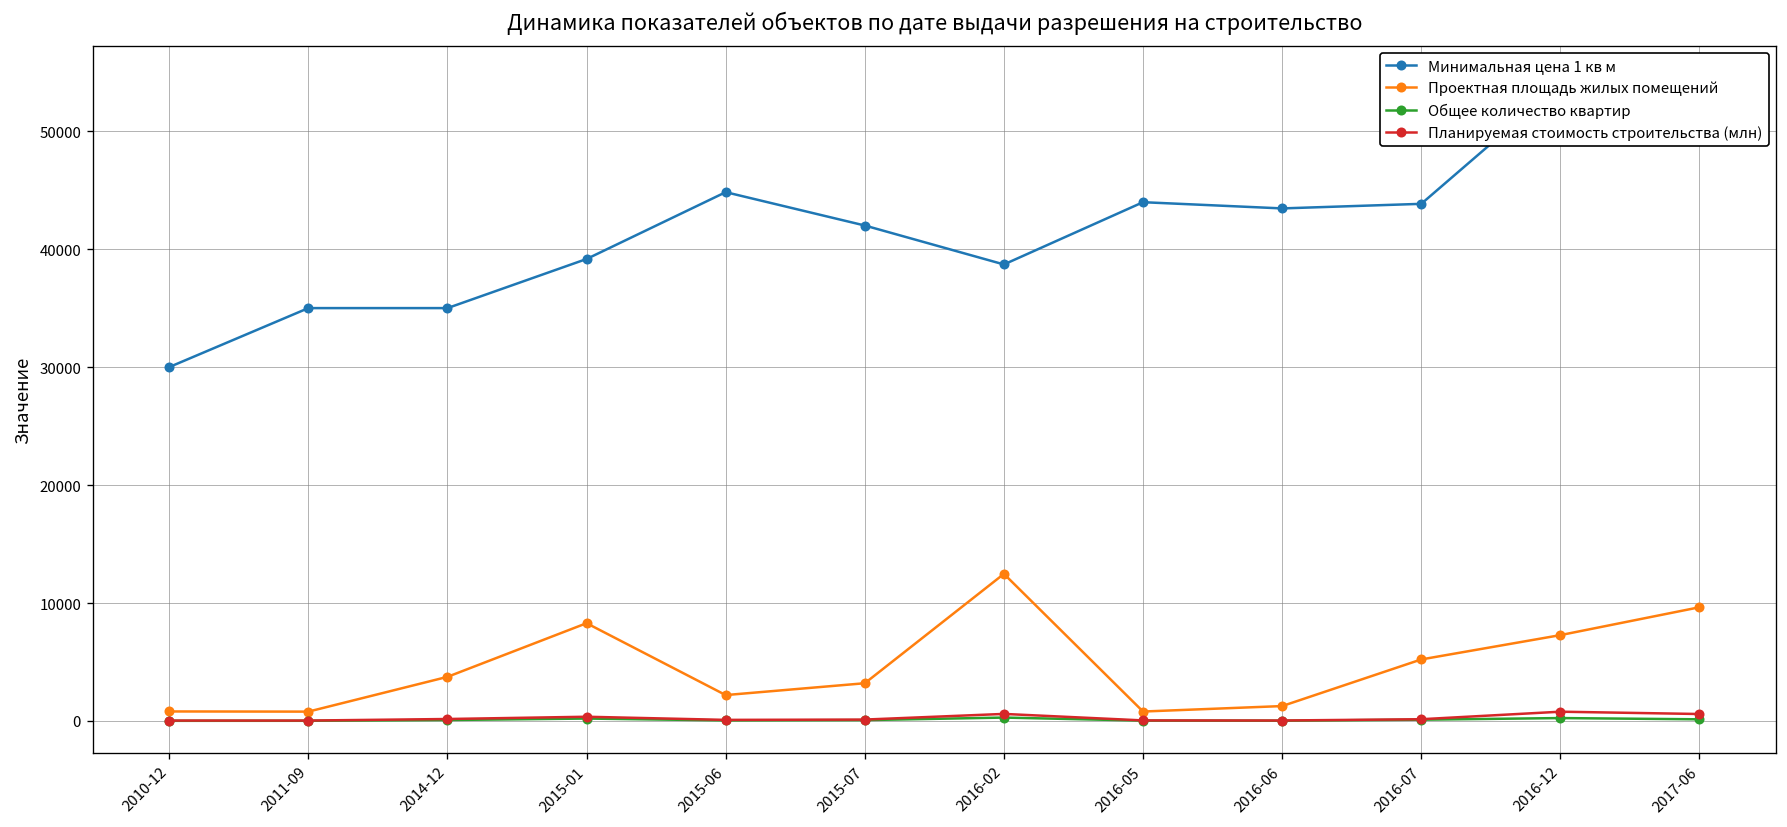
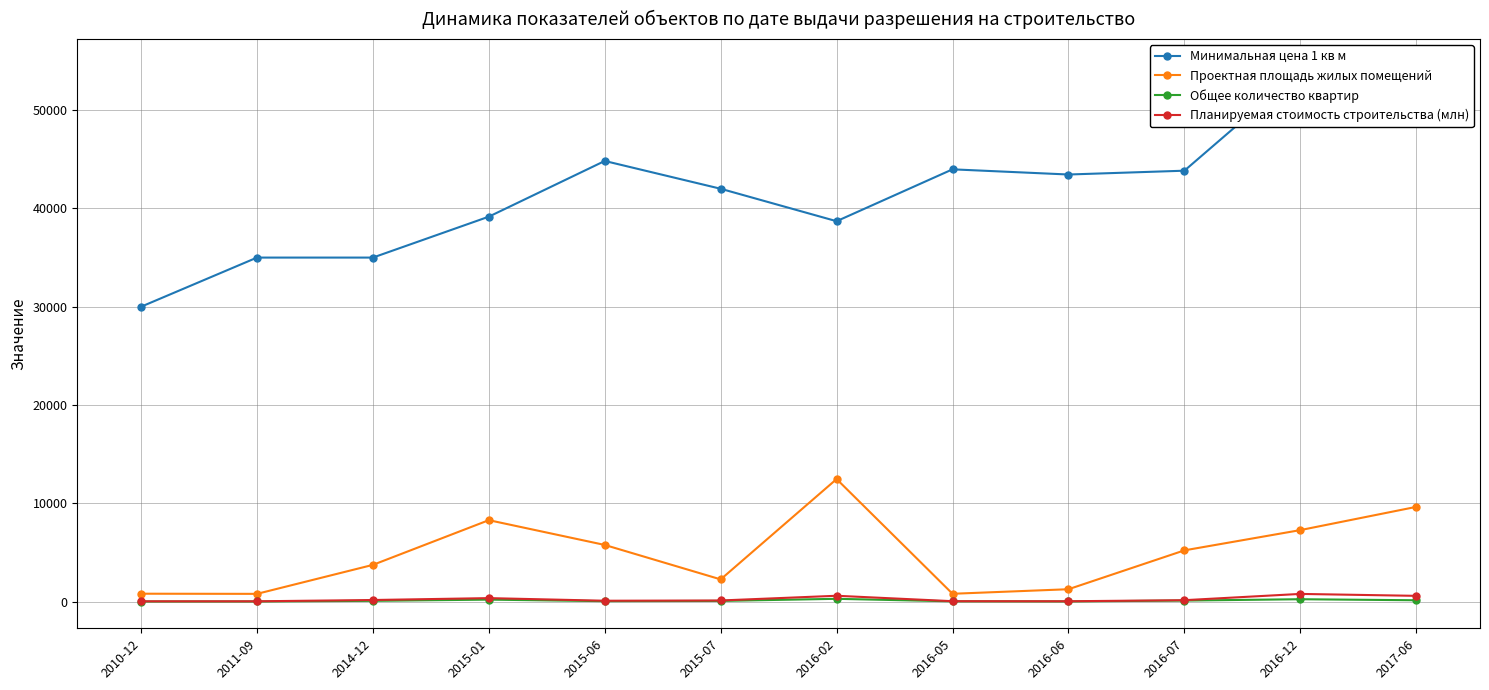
Проектная площадь жилых помещений, 2015-06: 2000 -> 6000
Проектная площадь жилых помещений, 2015-07: 3000 -> 2000
